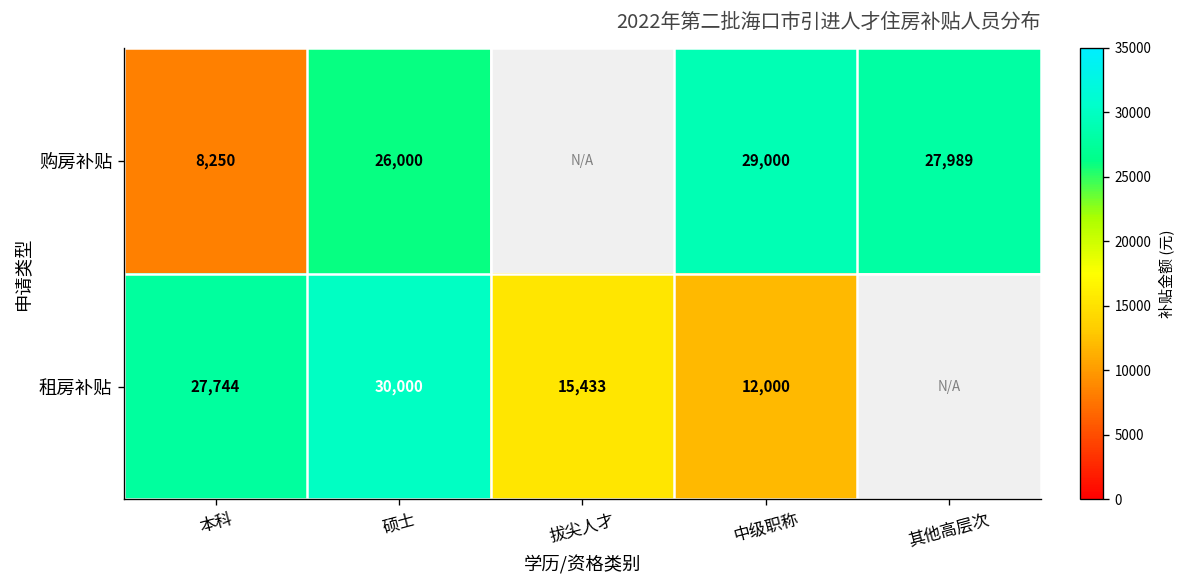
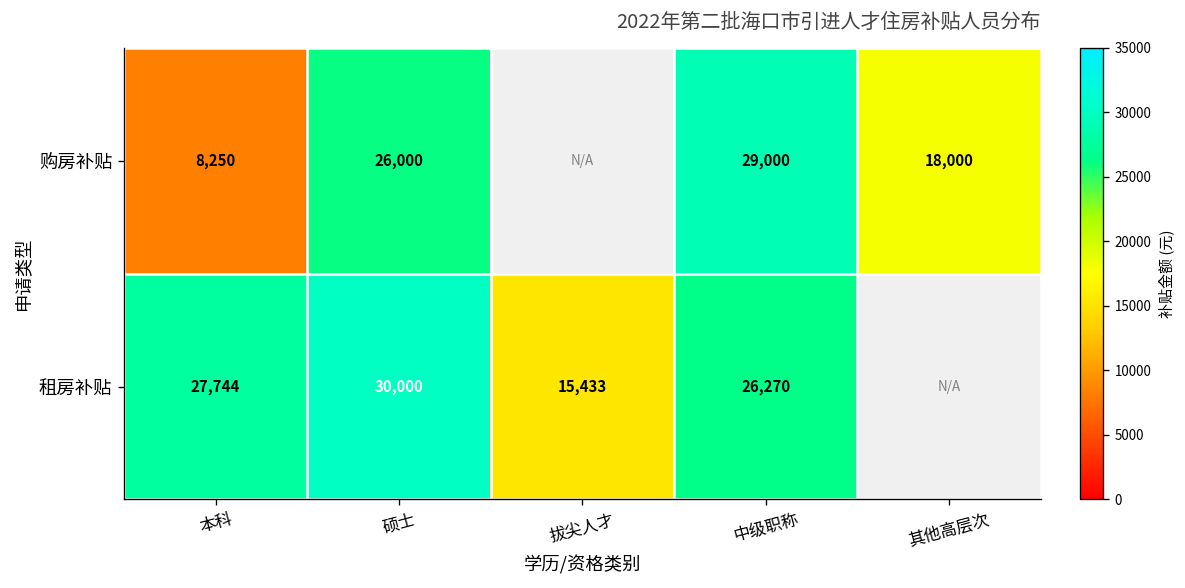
购房补贴, 其他高层次: 27,989 -> 18,000
租房补贴, 中级职称: 12,000 -> 26,270
